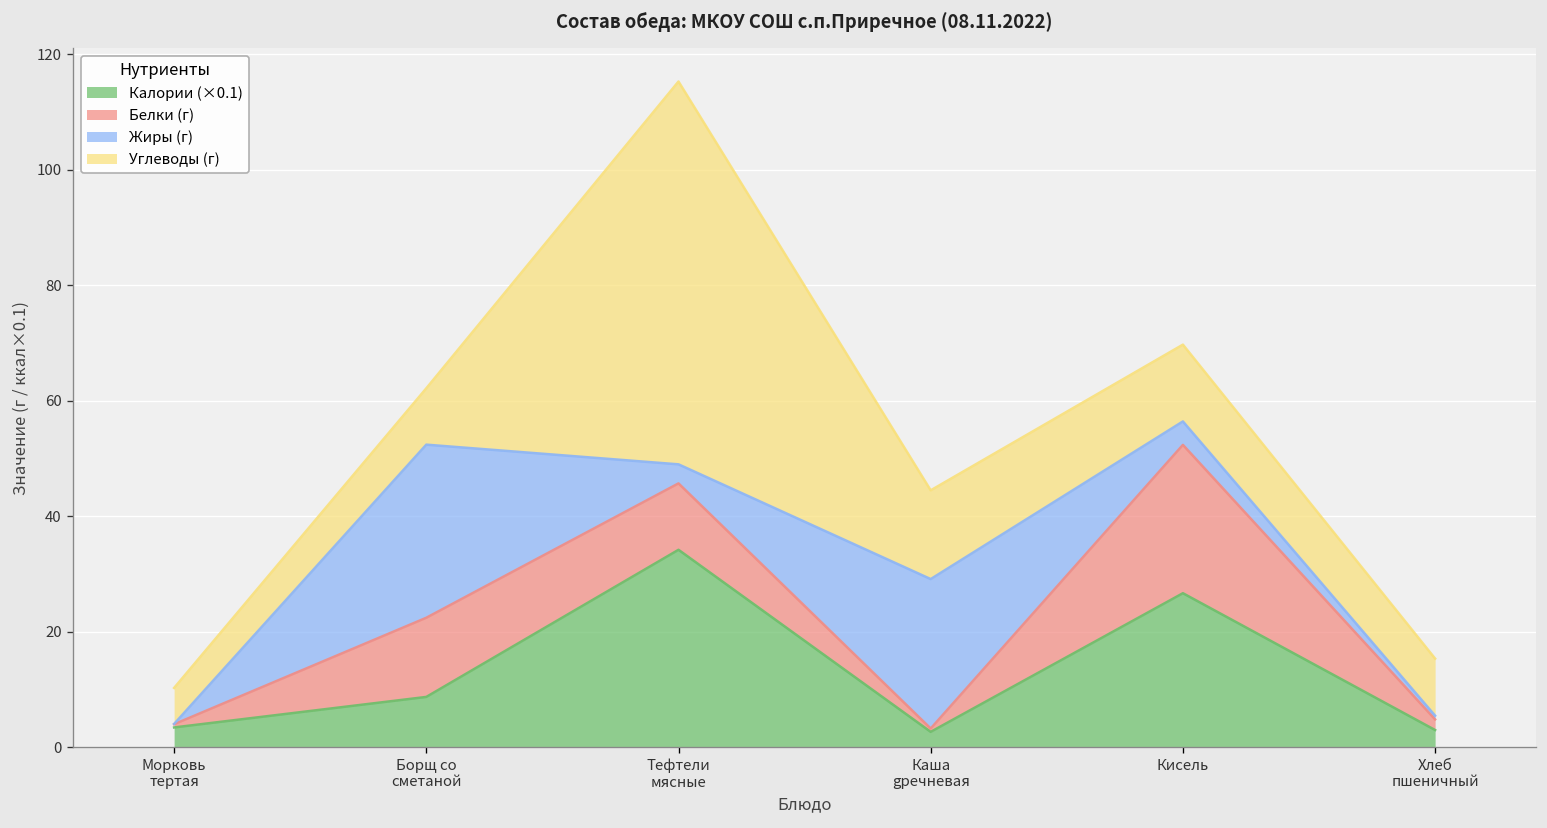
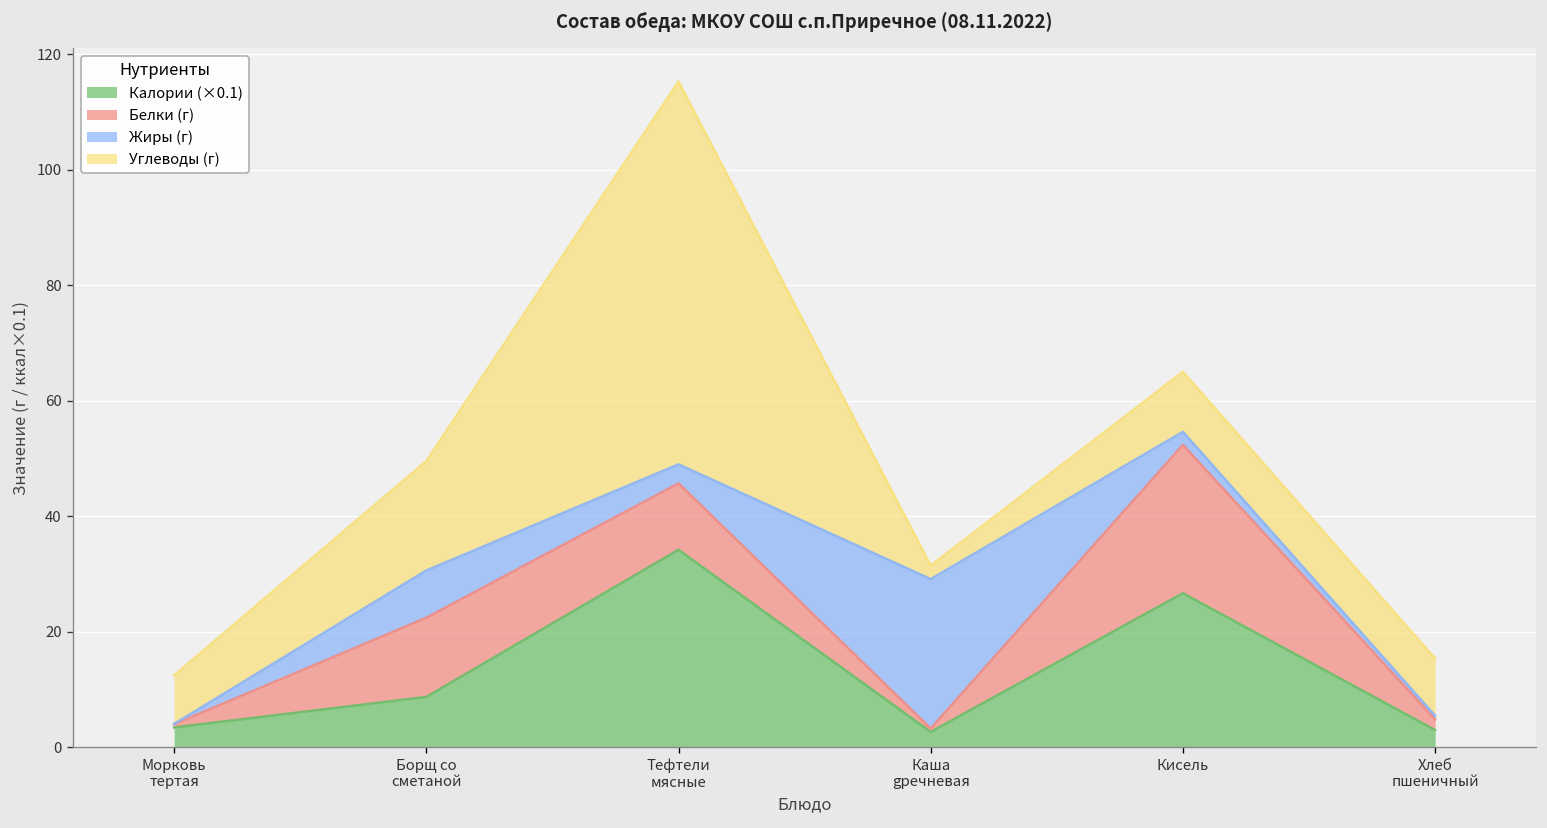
Углеводы (г), Морковь тертая: 6 -> 8
Жиры (г), Борщ со сметаной: 30 -> 8
Углеводы (г), Борщ со сметаной: 10 -> 19
Углеводы (г), Каша gречневая: 15 -> 2
Жиры (г), Кисель: 4 -> 2
Углеводы (г), Кисель: 13 -> 10
